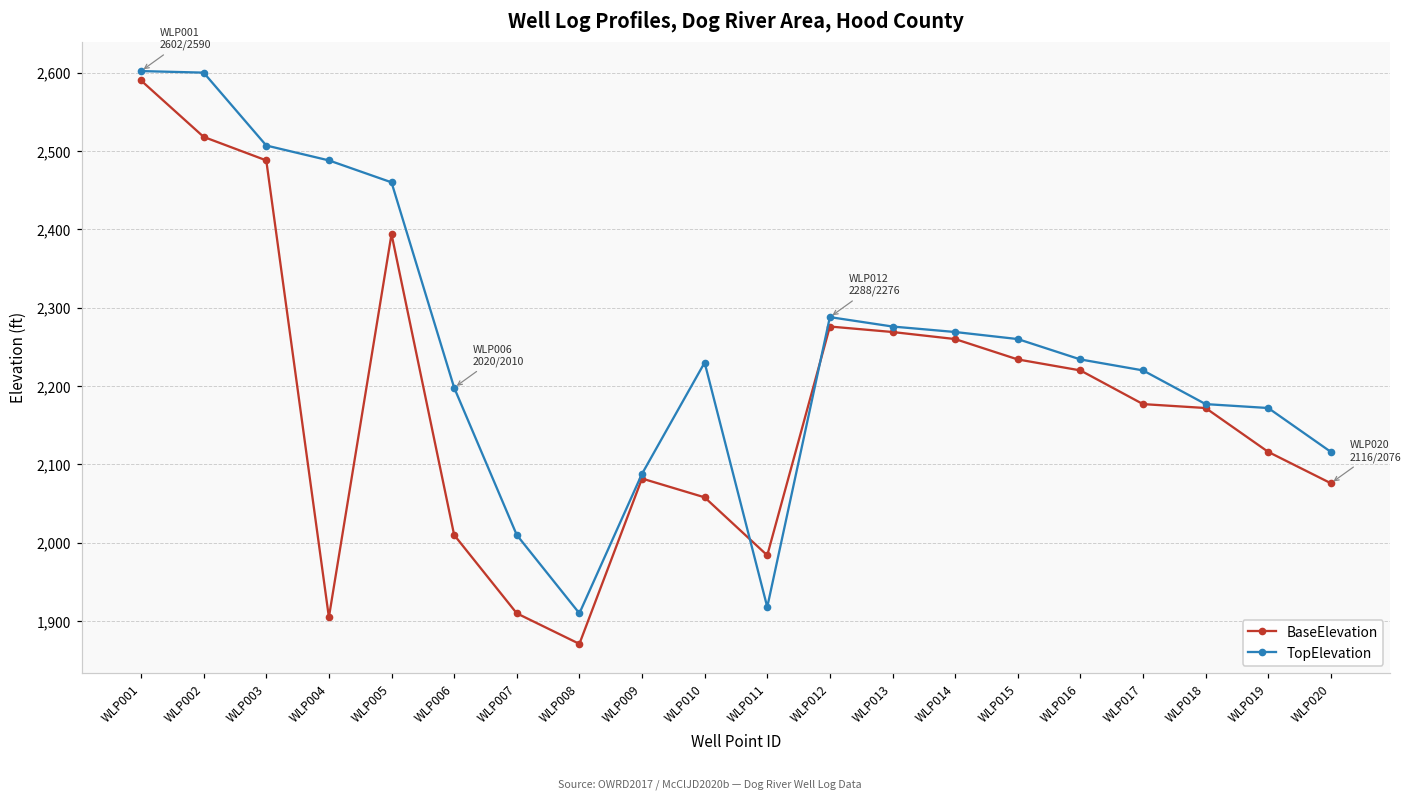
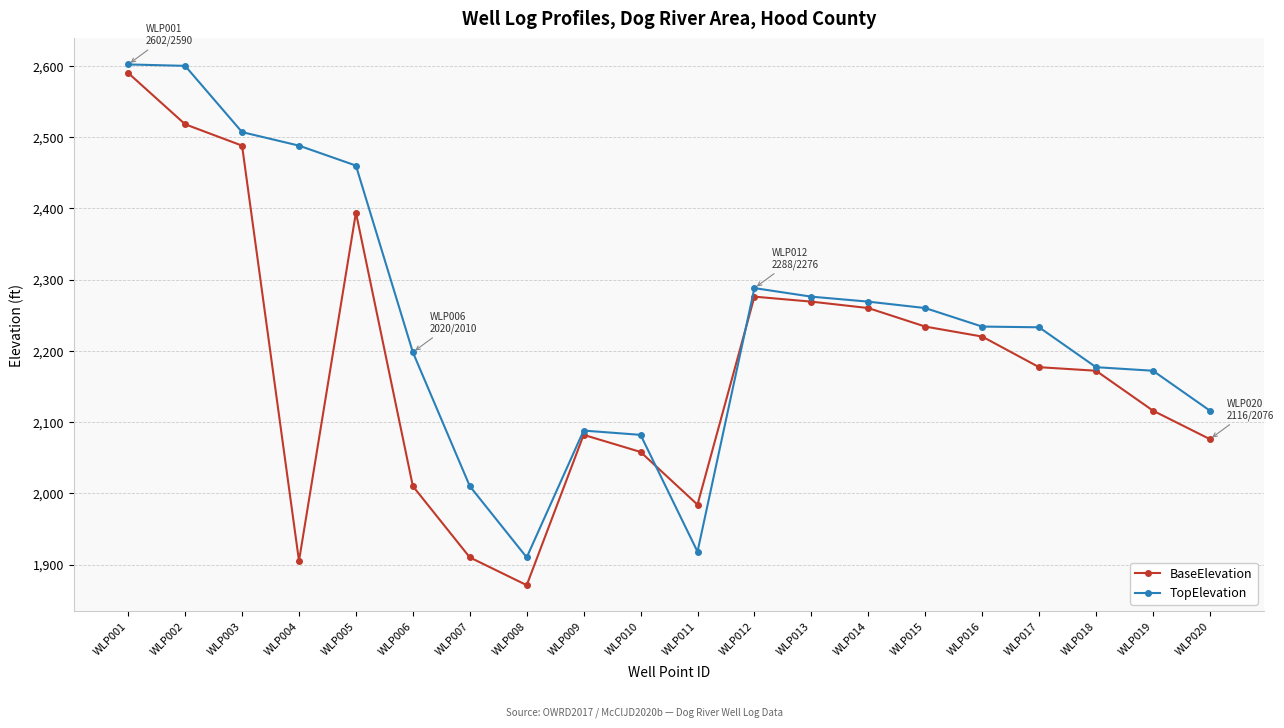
TopElevation, WLP010: 2,230 -> 2,080
TopElevation, WLP017: 2,220 -> 2,230
